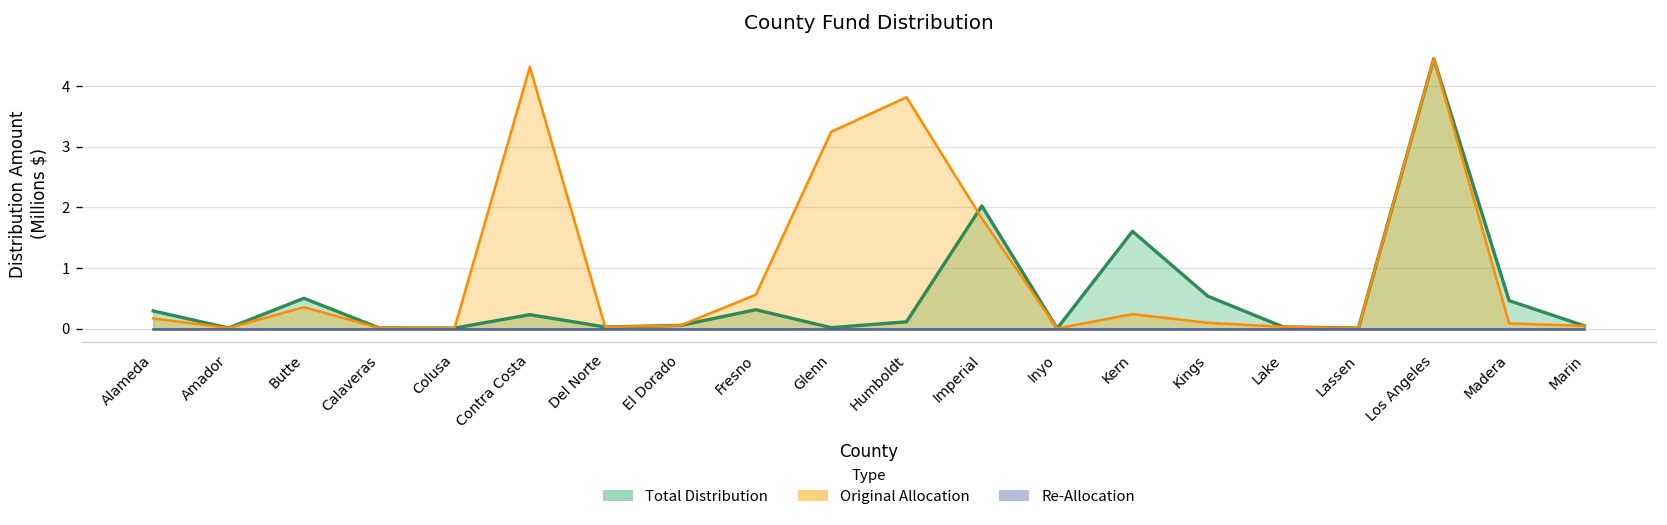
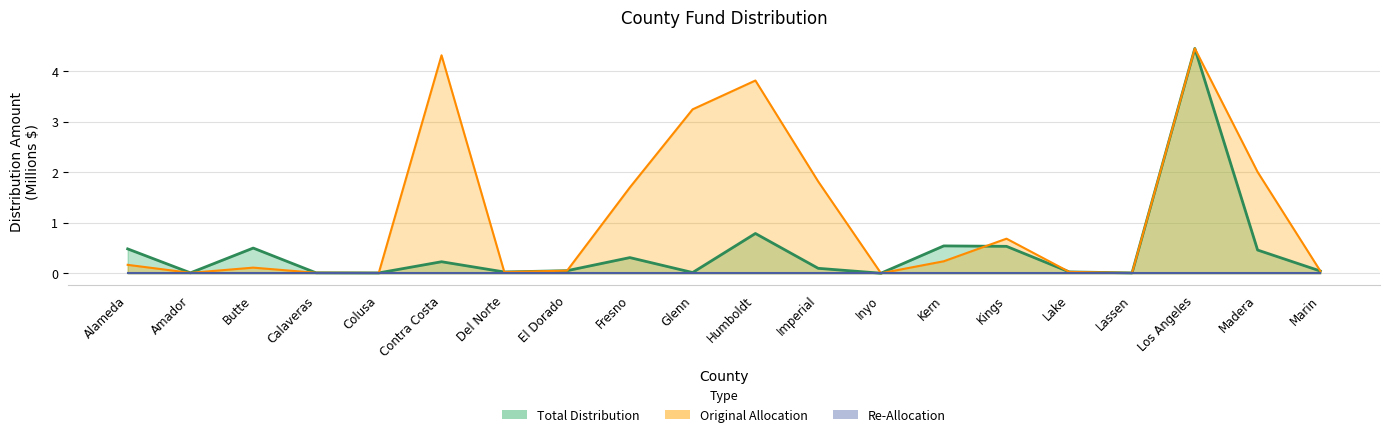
Total Distribution, Alameda: 0.3 -> 0.5
Original Allocation, Butte: 0.4 -> 0.1
Original Allocation, Fresno: 0.6 -> 1.7
Total Distribution, Humboldt: 0.1 -> 0.8
Total Distribution, Imperial: 2.0 -> 0.1
Total Distribution, Kern: 1.6 -> 0.5
Original Allocation, Kings: 0.1 -> 0.7
Original Allocation, Madera: 0.1 -> 2.0
